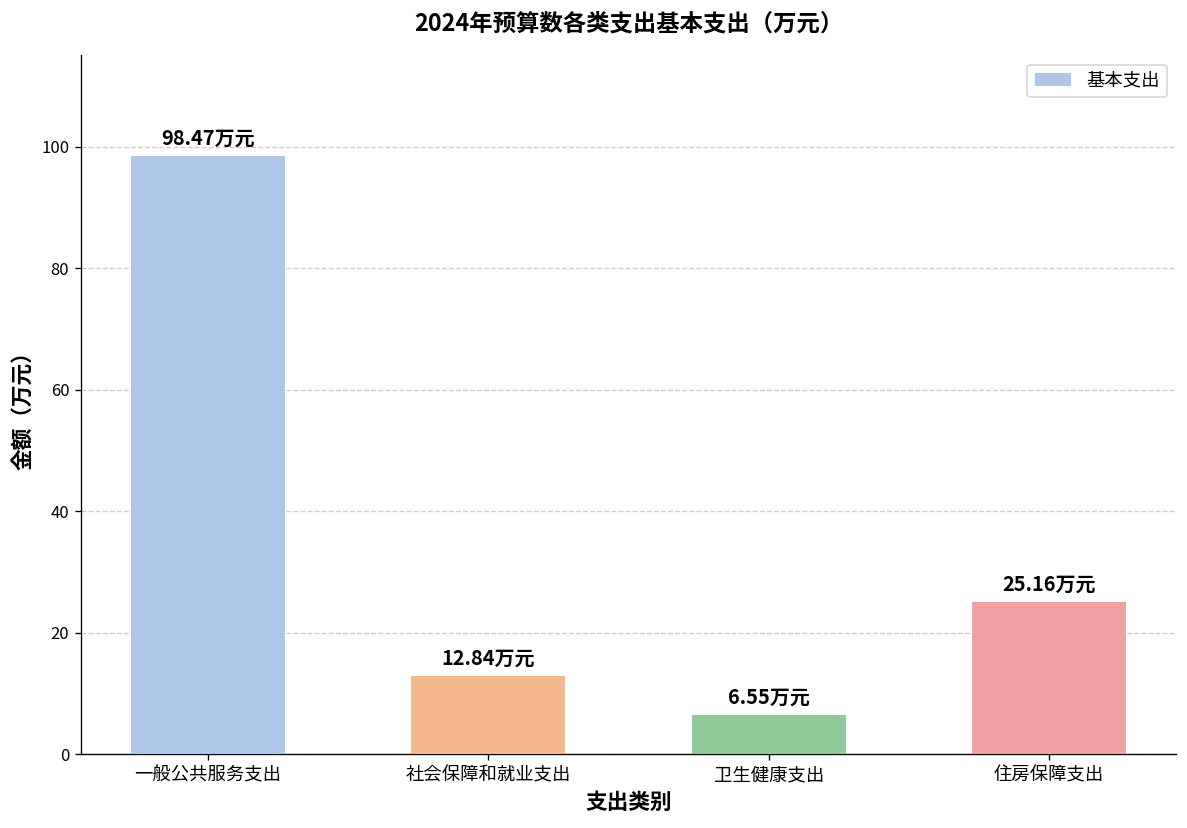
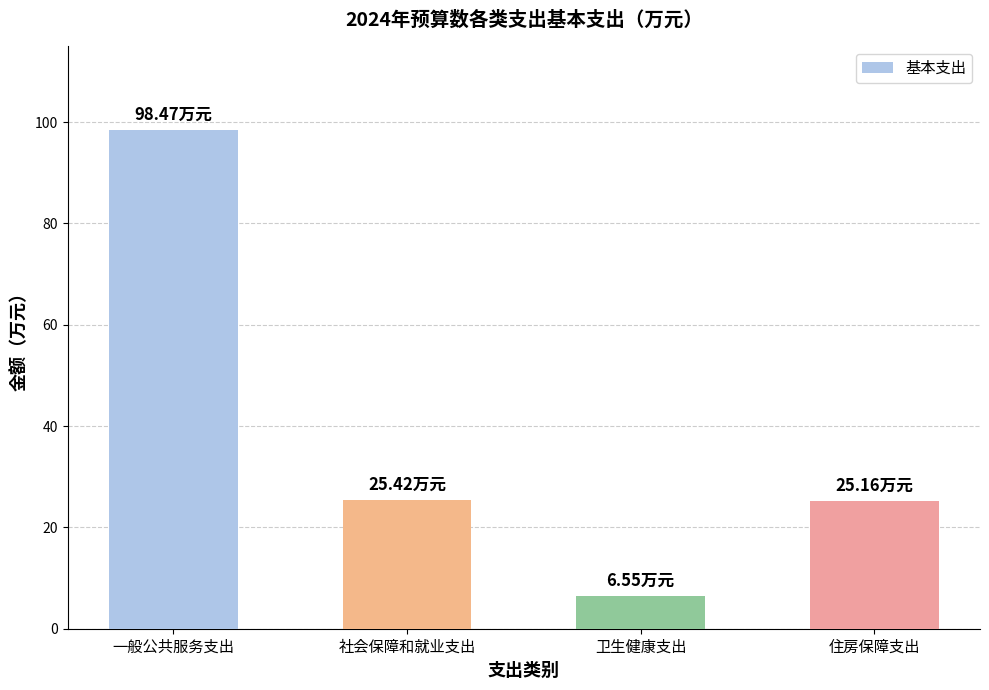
社会保障和就业支出: 12.84 -> 25.42
